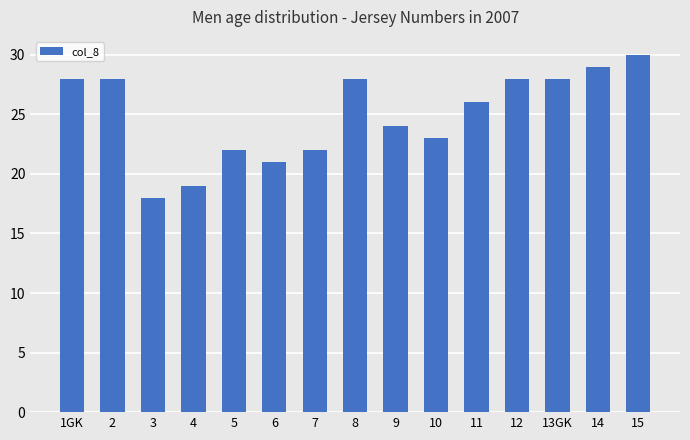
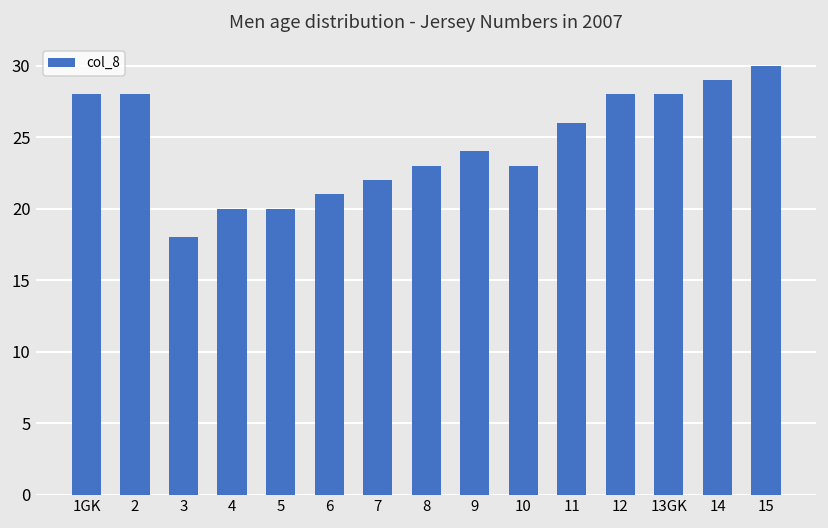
4: 19 -> 20
5: 22 -> 20
8: 28 -> 23
